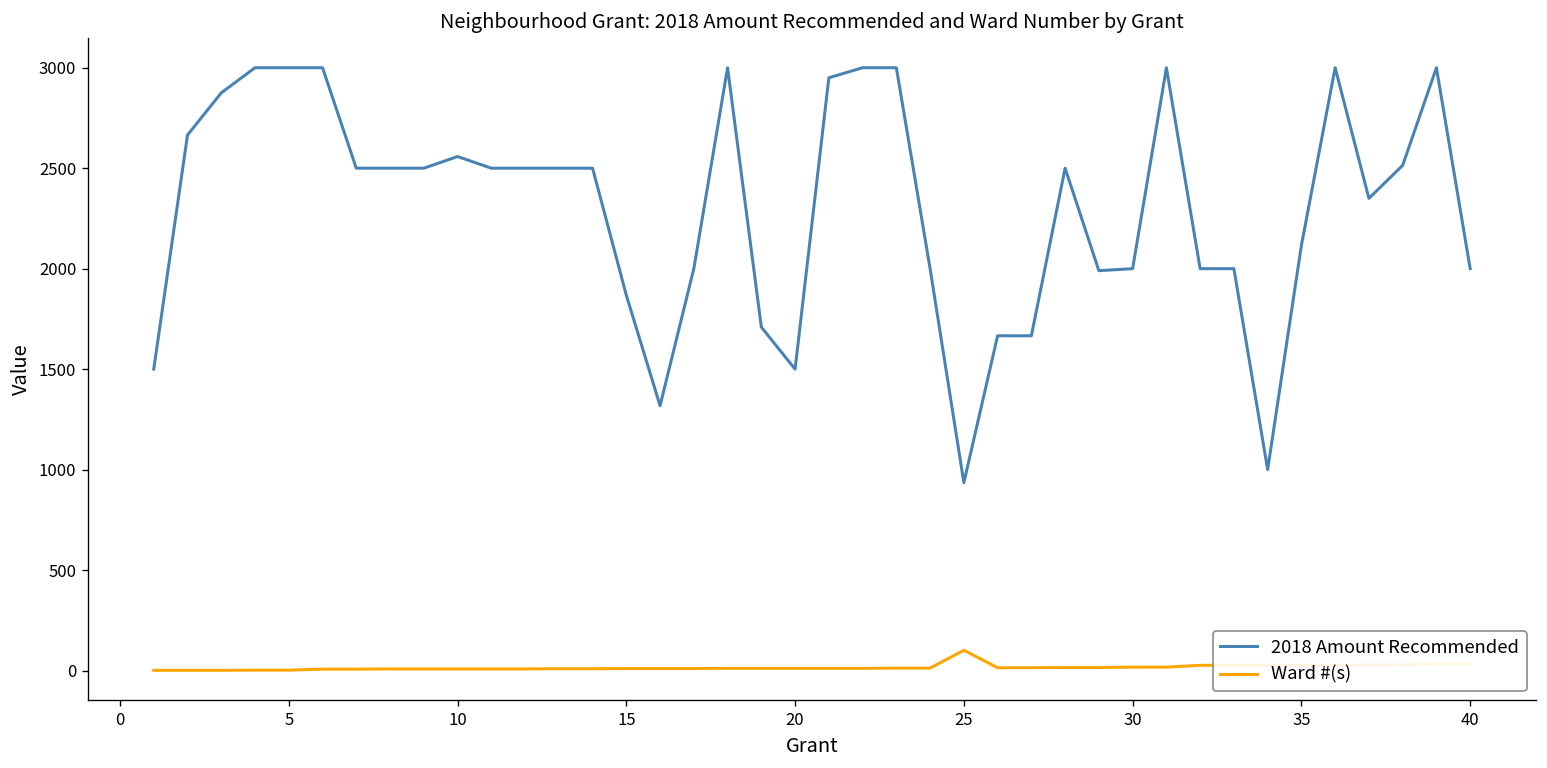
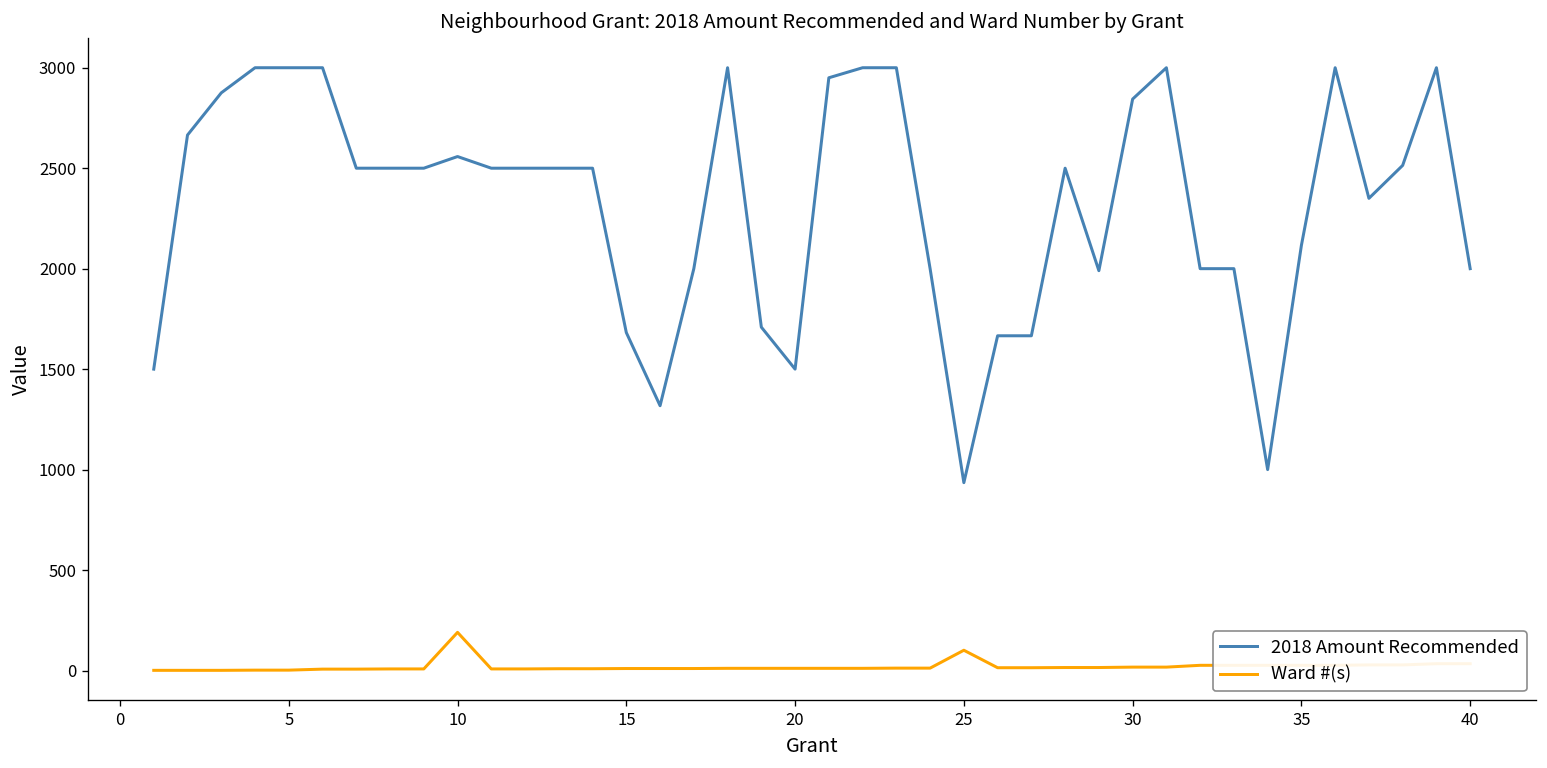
Ward #(s), 10: 10 -> 190
2018 Amount Recommended, 15: 1870 -> 1680
2018 Amount Recommended, 30: 2000 -> 2840
